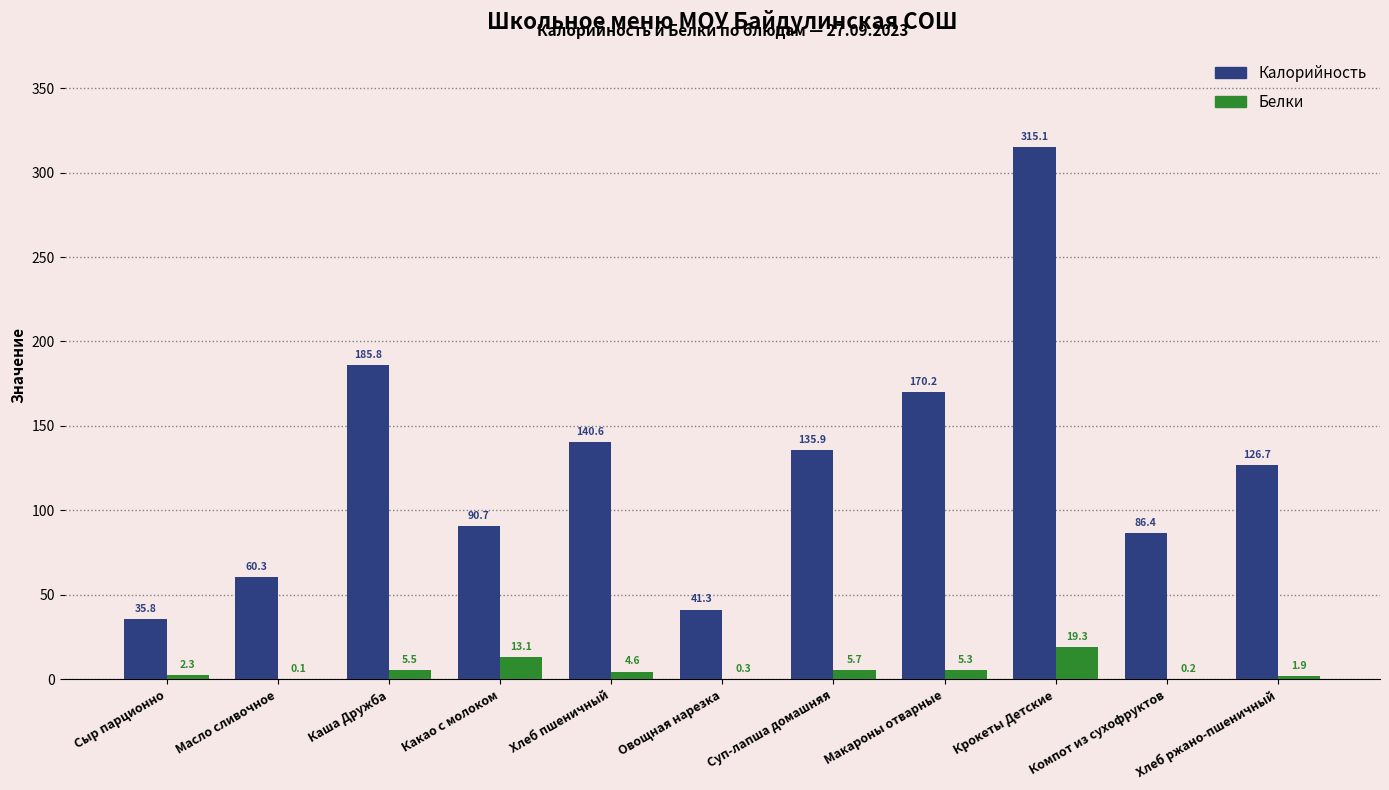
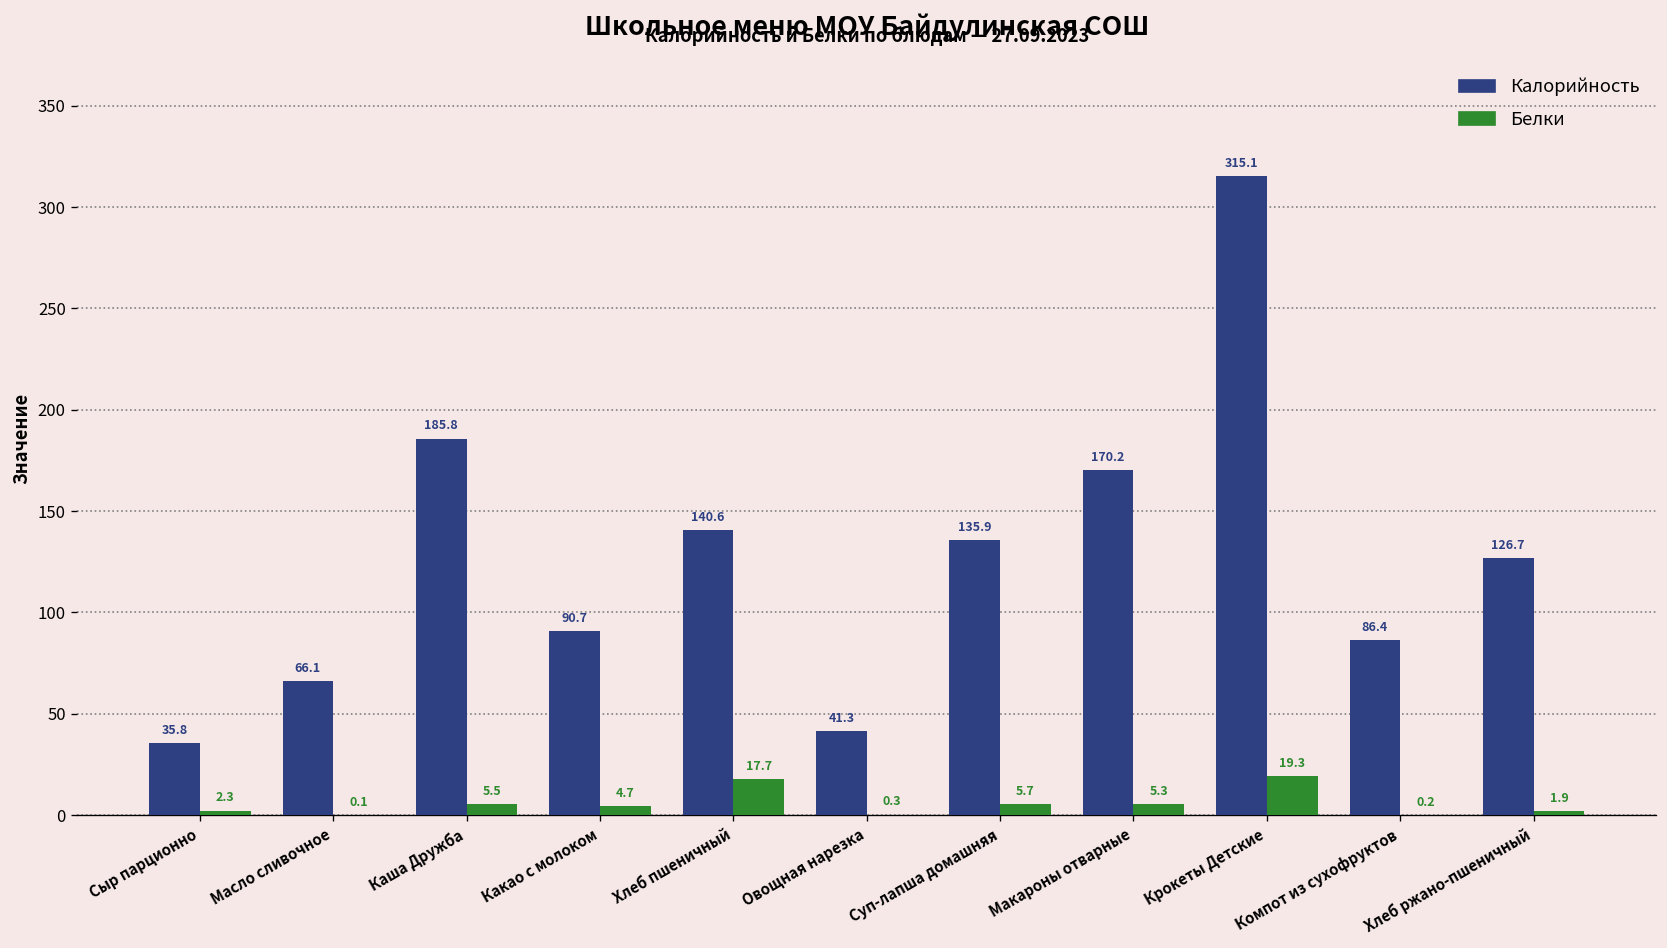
Калорийность, Масло сливочное: 60.3 -> 66.1
Белки, Какао с молоком: 13.1 -> 4.7
Белки, Хлеб пшеничный: 4.6 -> 17.7
